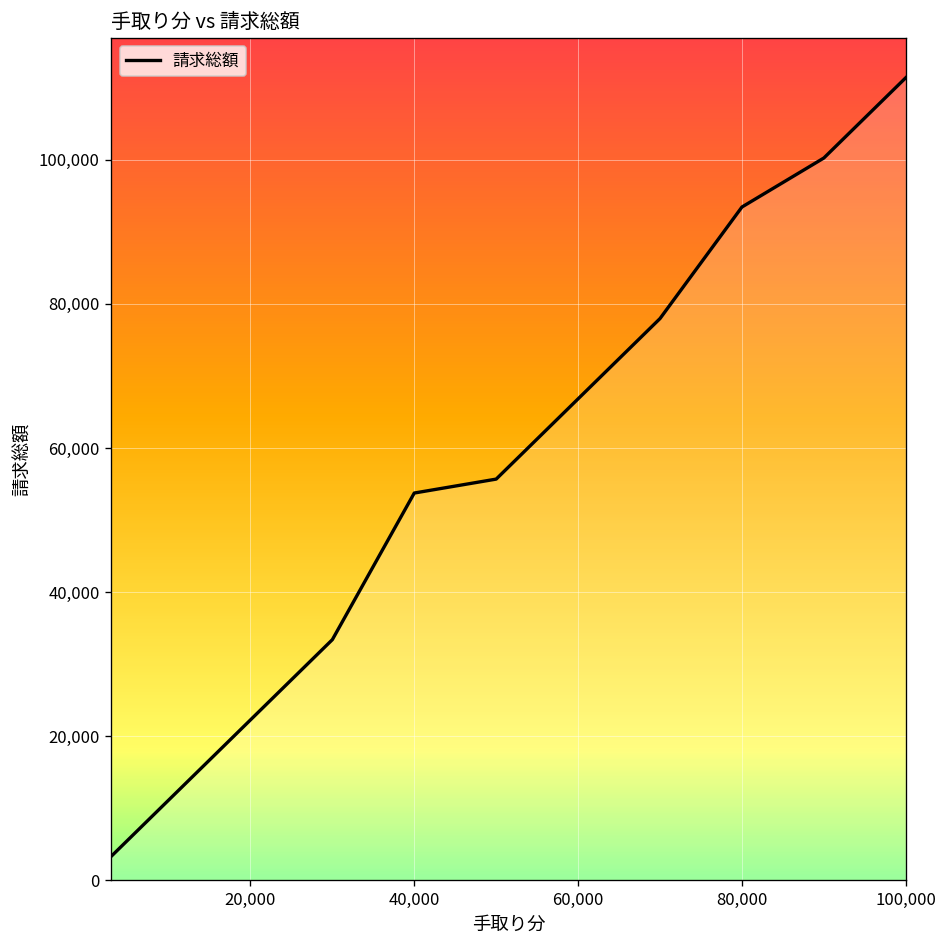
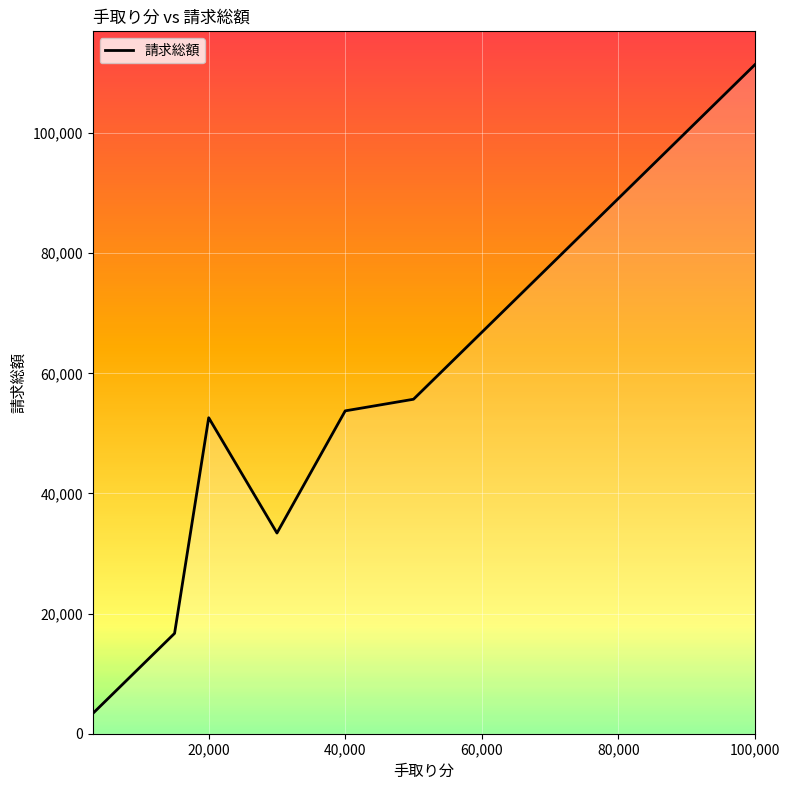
20,000: 22,000 -> 53,000
80,000: 93,000 -> 89,000
